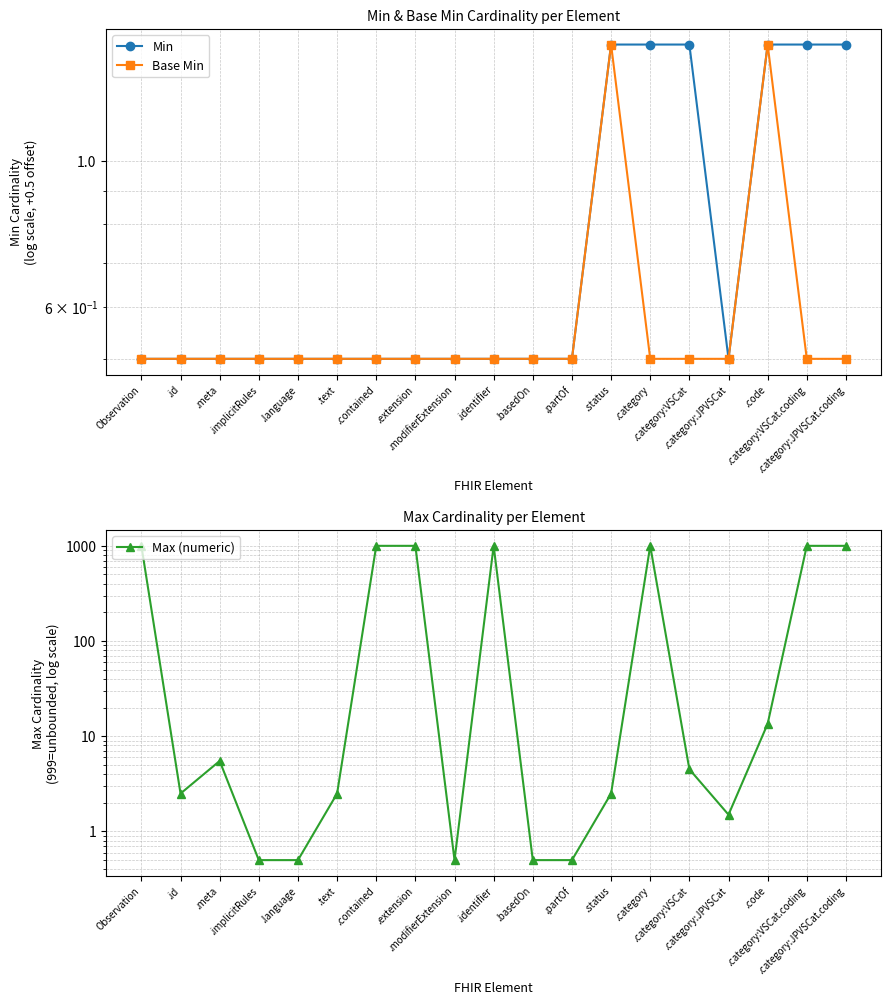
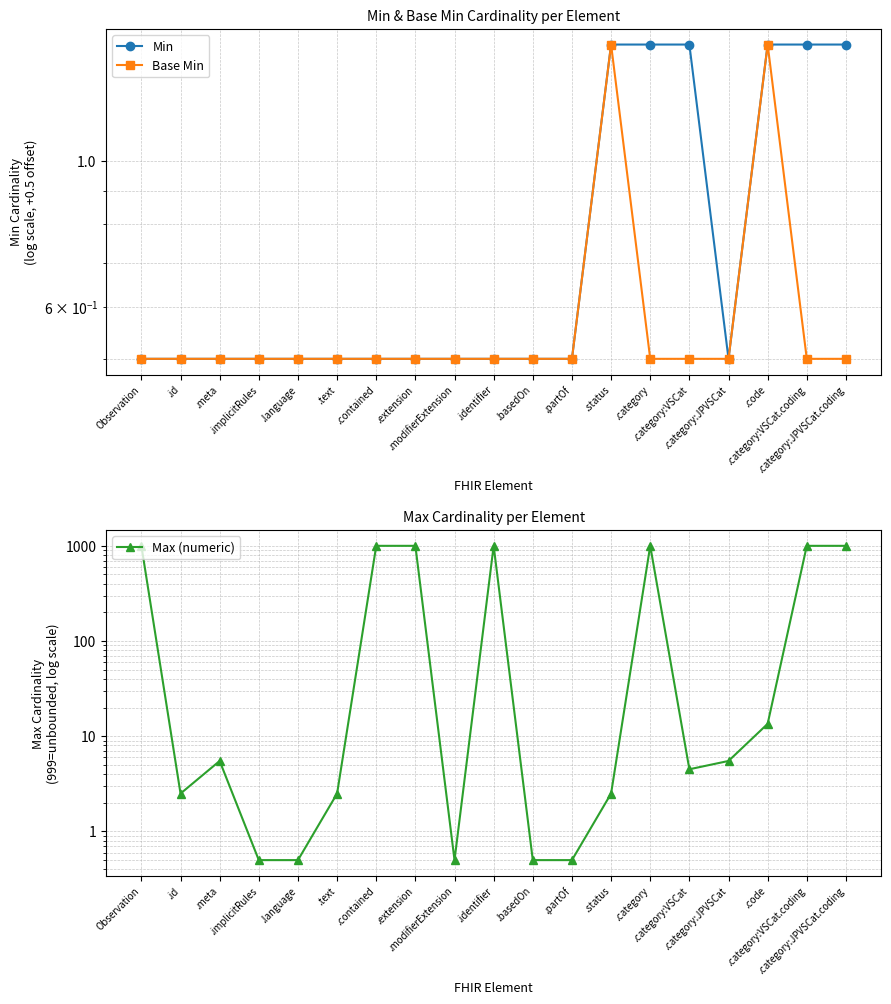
Max Cardinality per Element, .category:JPVSCat: 1.5 -> 6
